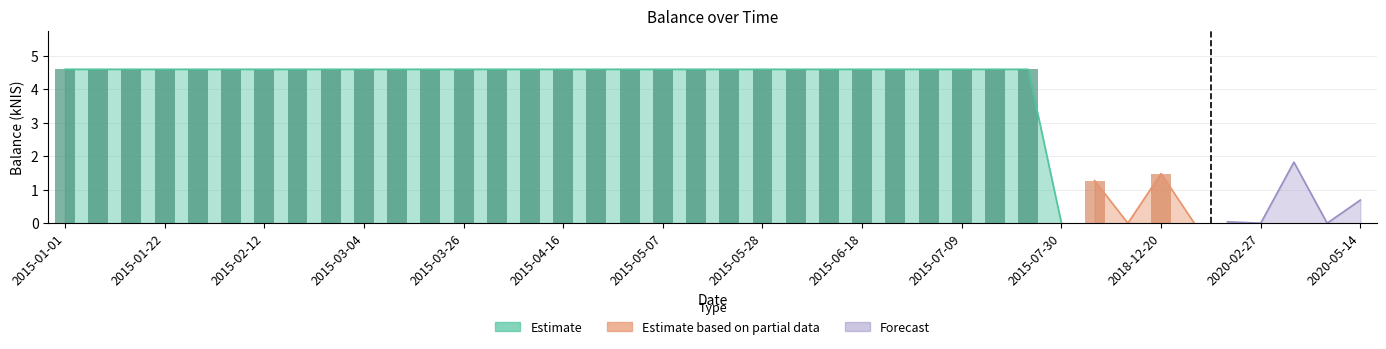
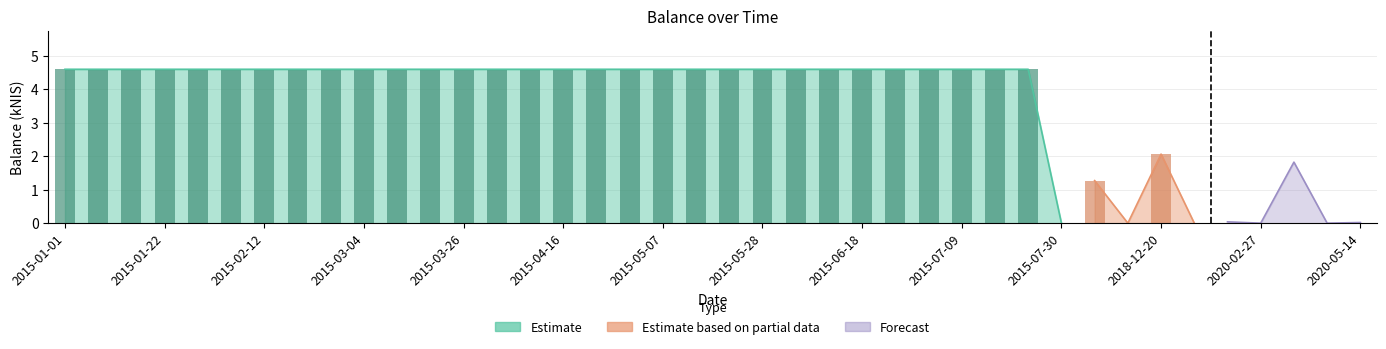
Estimate based on partial data, 2018-12-20: 1.5 -> 2.1
Forecast, 2020-05-14: 0.7 -> 0.0
